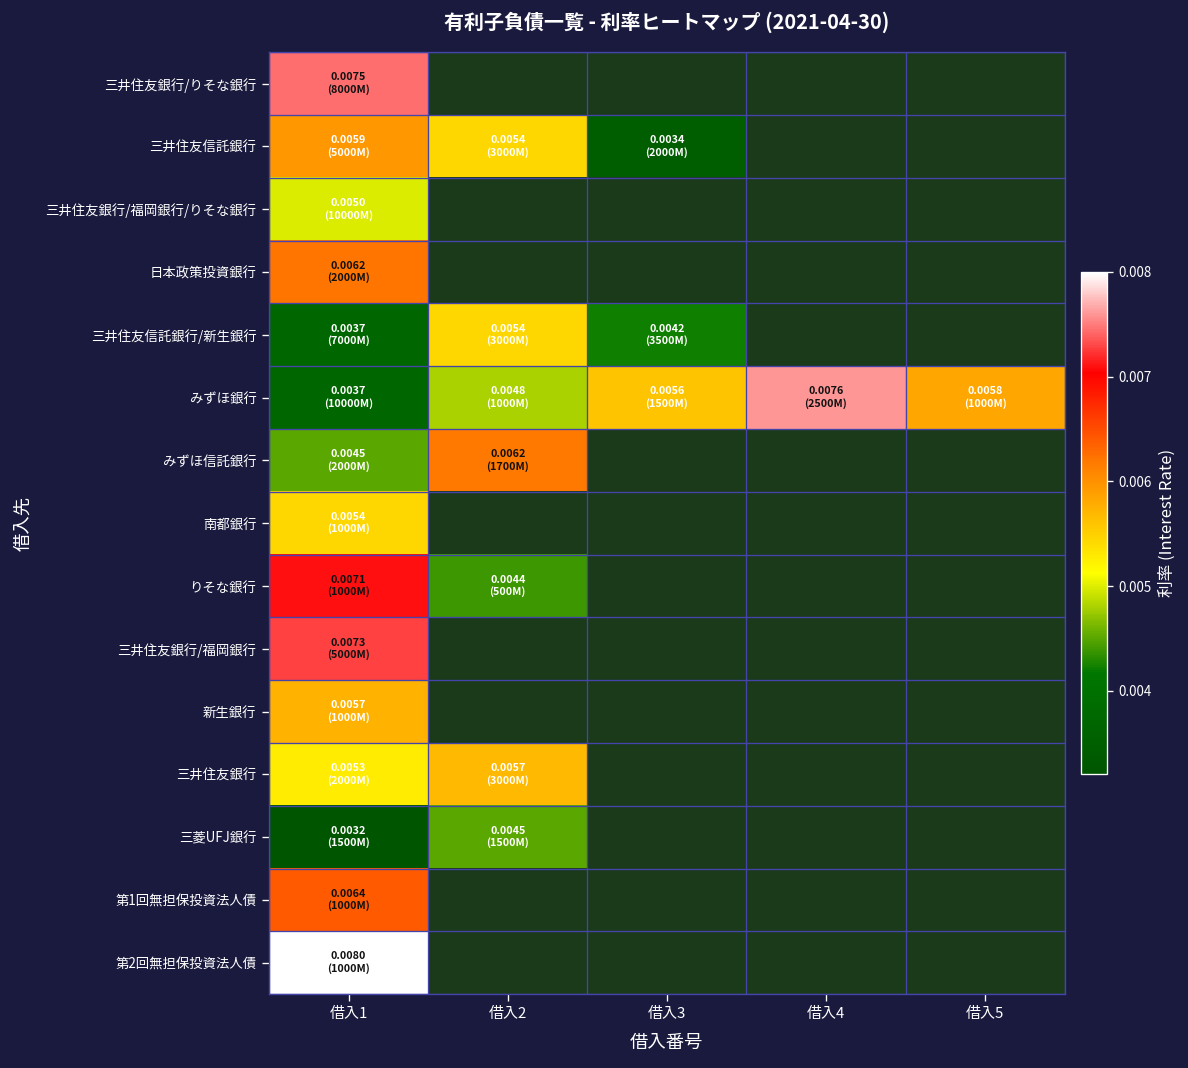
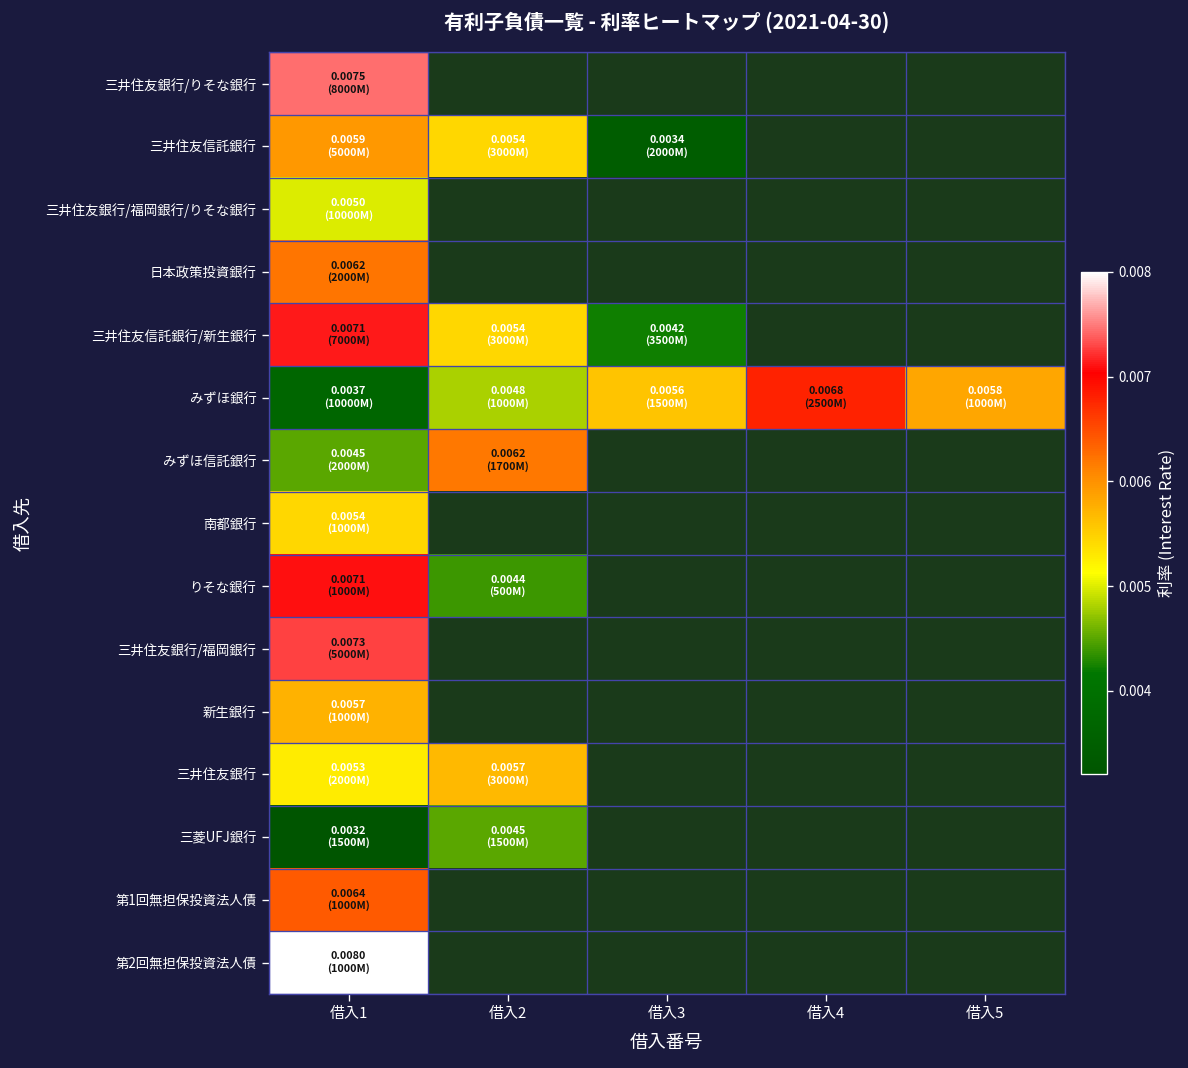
三井住友信託銀行/新生銀行, 借入1: 0.0037 -> 0.0071
みずほ銀行, 借入4: 0.0076 -> 0.0068
